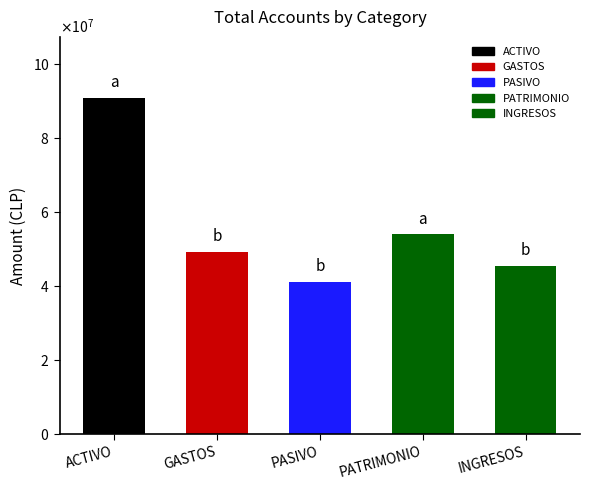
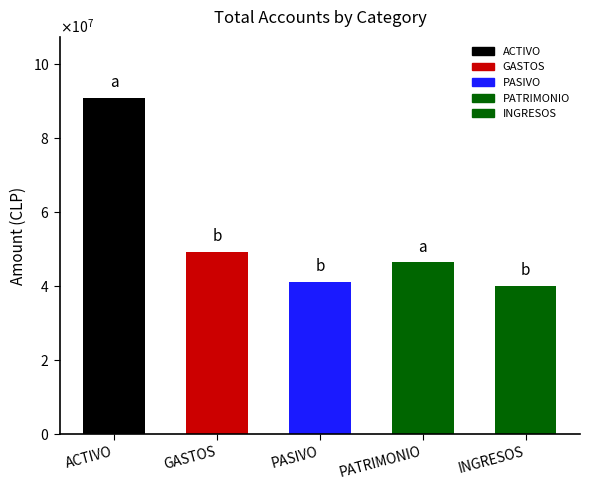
PATRIMONIO: 54000000 -> 46000000
INGRESOS: 46000000 -> 40000000
